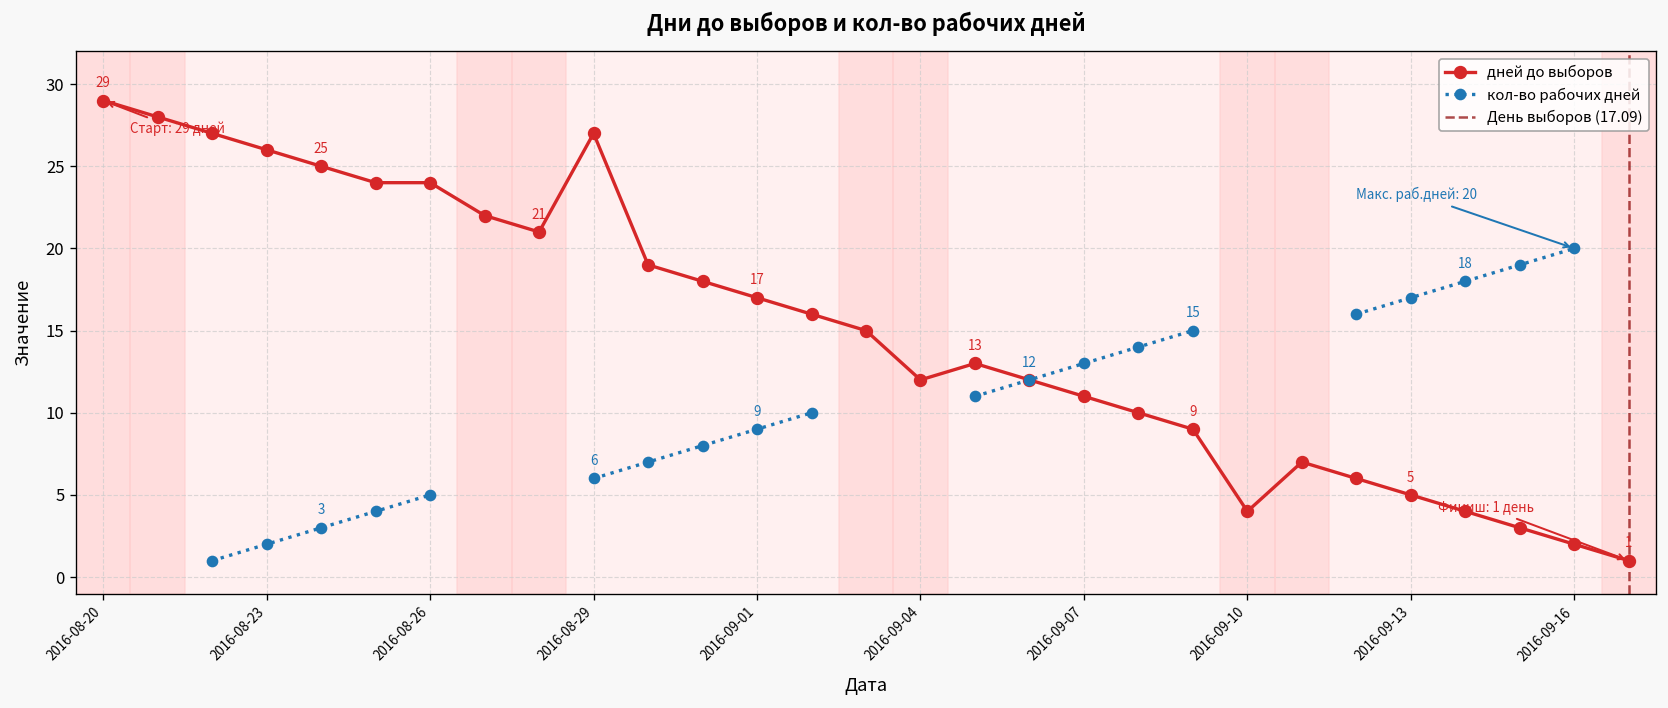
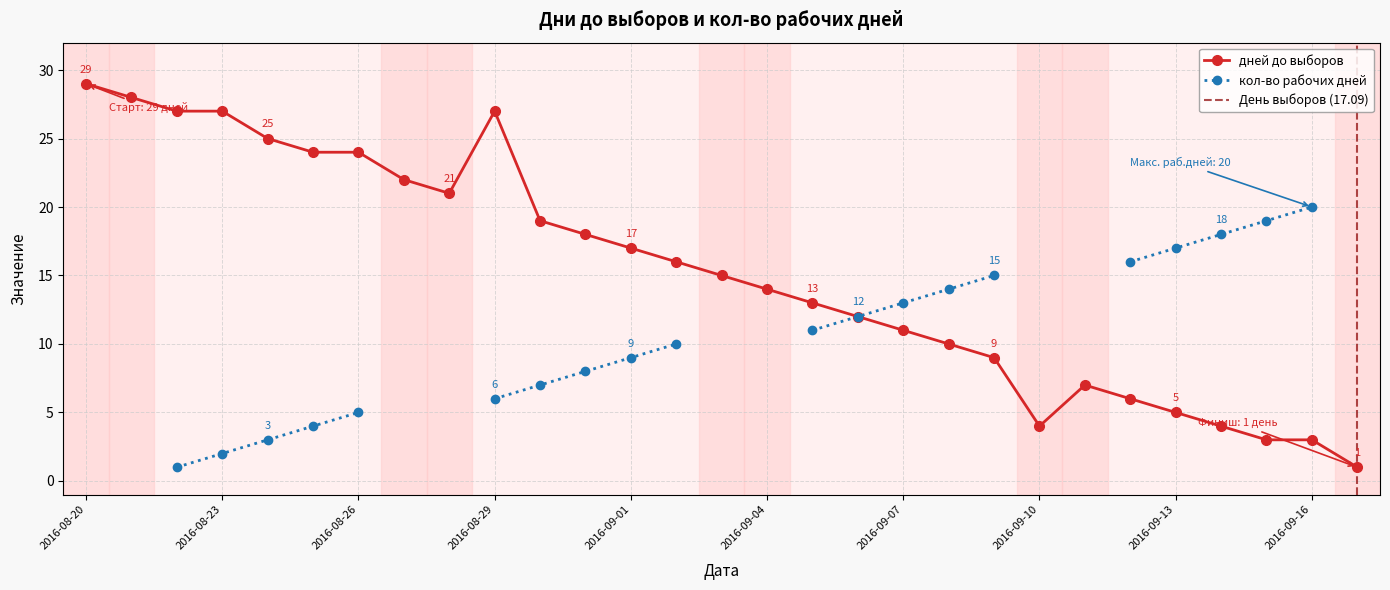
дней до выборов, 2016-08-23: 26 -> 27
дней до выборов, 2016-09-04: 12 -> 14
дней до выборов, 2016-09-16: 2 -> 3
